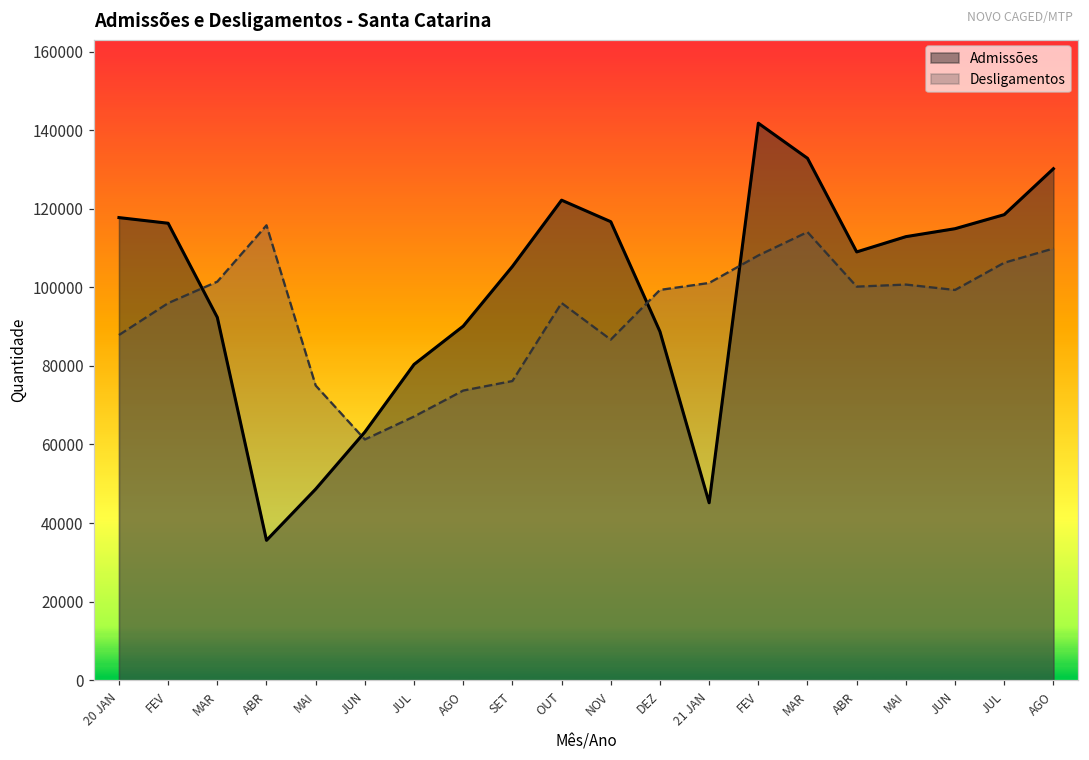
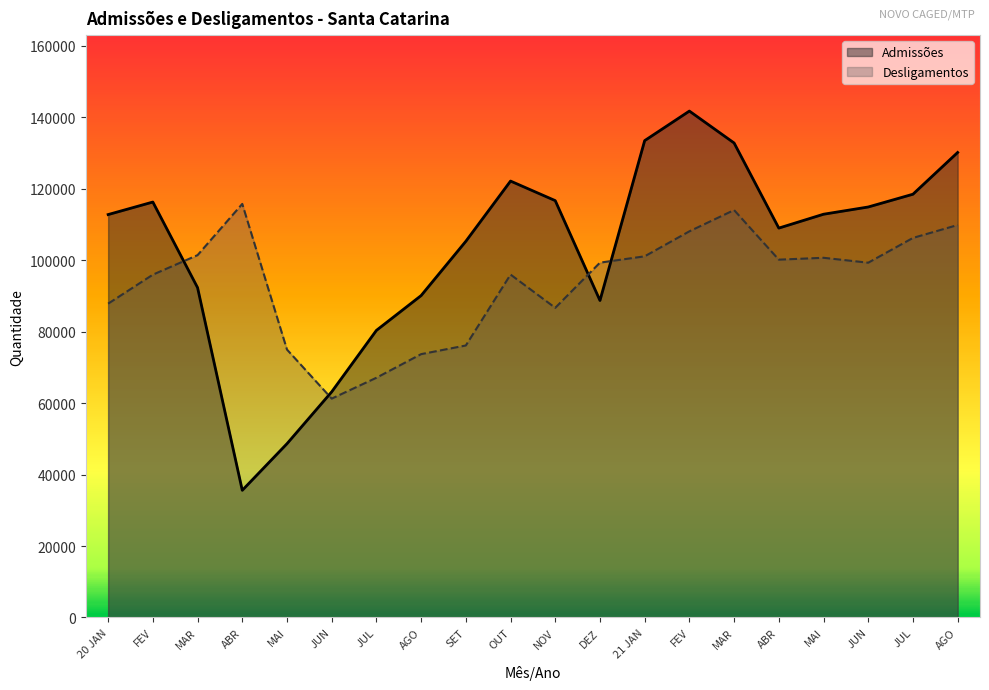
Admissões, 20 JAN: 118000 -> 113000
Admissões, 21 JAN: 45000 -> 134000
